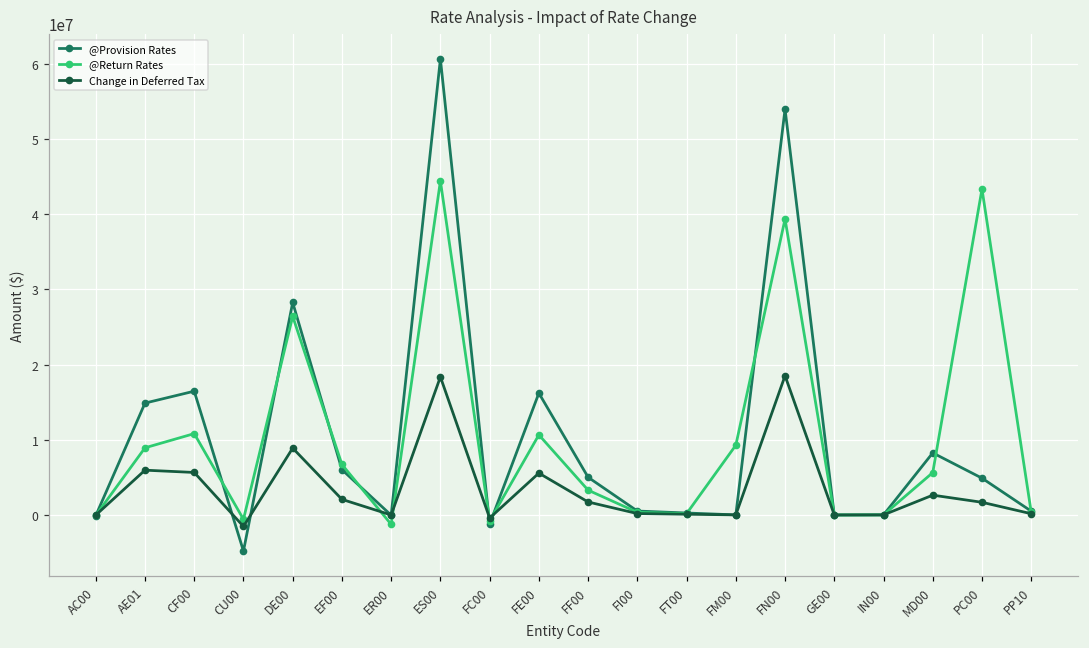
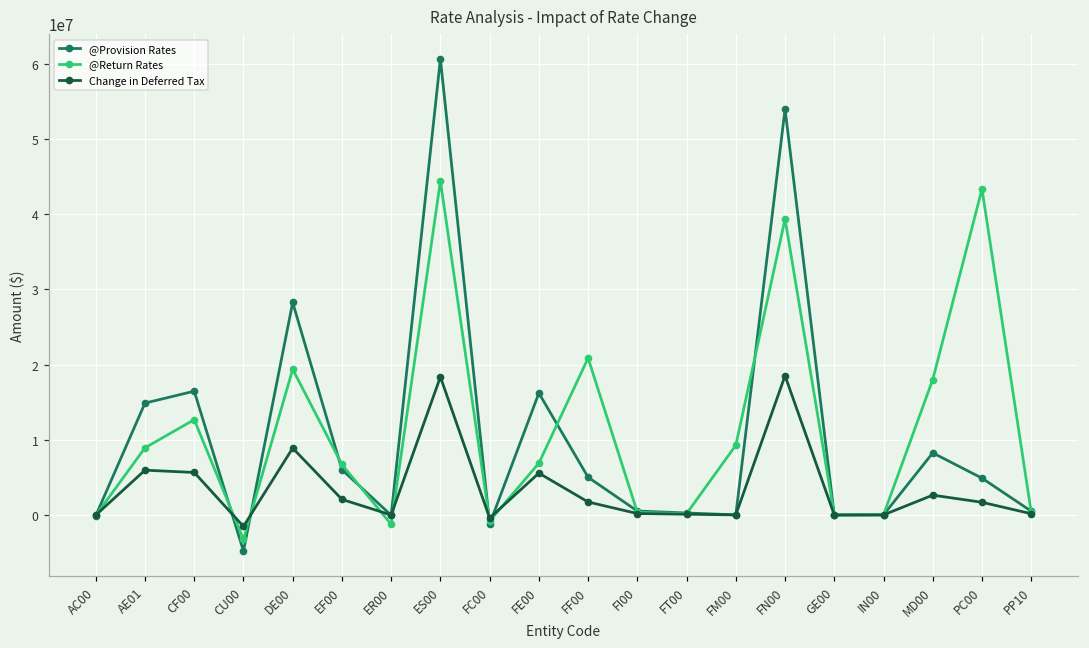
@Return Rates, CF00: 11000000 -> 13000000
@Return Rates, CU00: -1000000 -> -3000000
@Return Rates, DE00: 26000000 -> 19000000
@Return Rates, FE00: 11000000 -> 7000000
@Return Rates, FF00: 3000000 -> 21000000
@Return Rates, MD00: 6000000 -> 18000000
